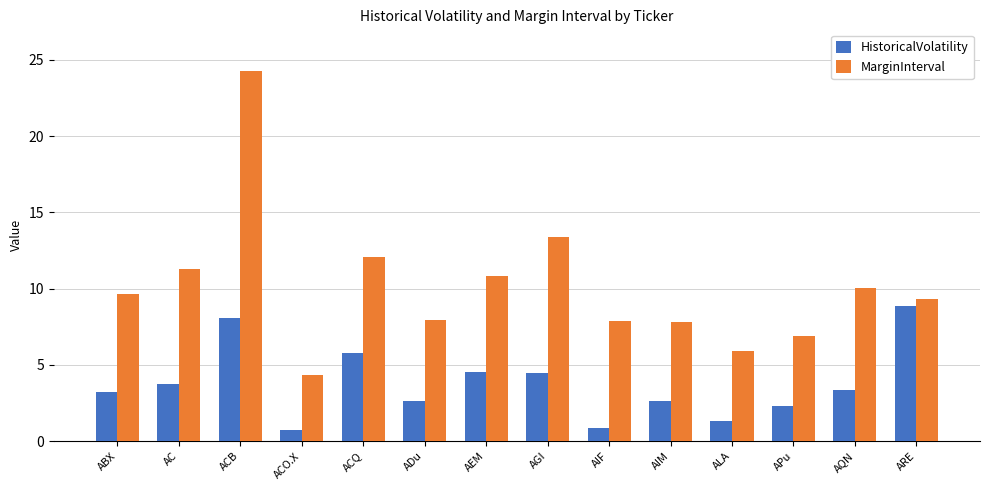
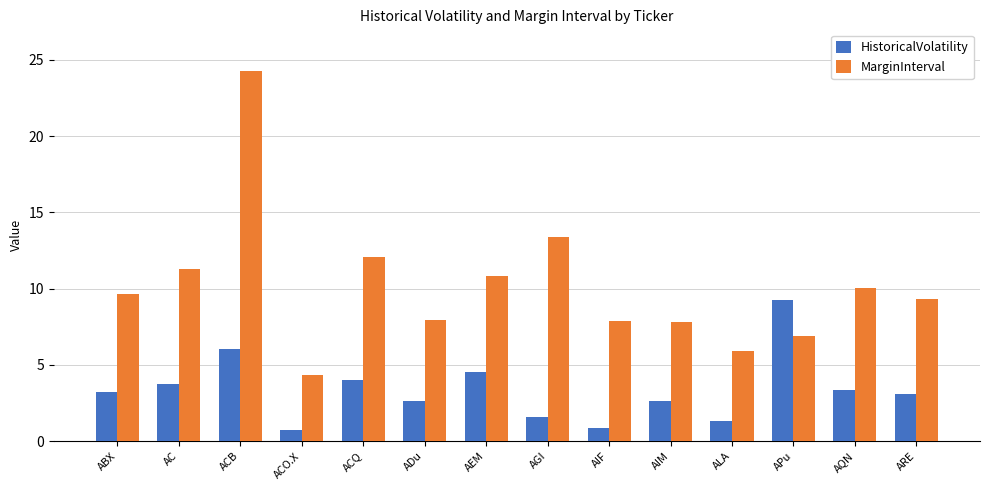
HistoricalVolatility, ACB: 8.1 -> 6.0
HistoricalVolatility, ACQ: 5.7 -> 4.0
HistoricalVolatility, AGI: 4.5 -> 1.6
HistoricalVolatility, APu: 2.3 -> 9.2
HistoricalVolatility, ARE: 8.8 -> 3.1
